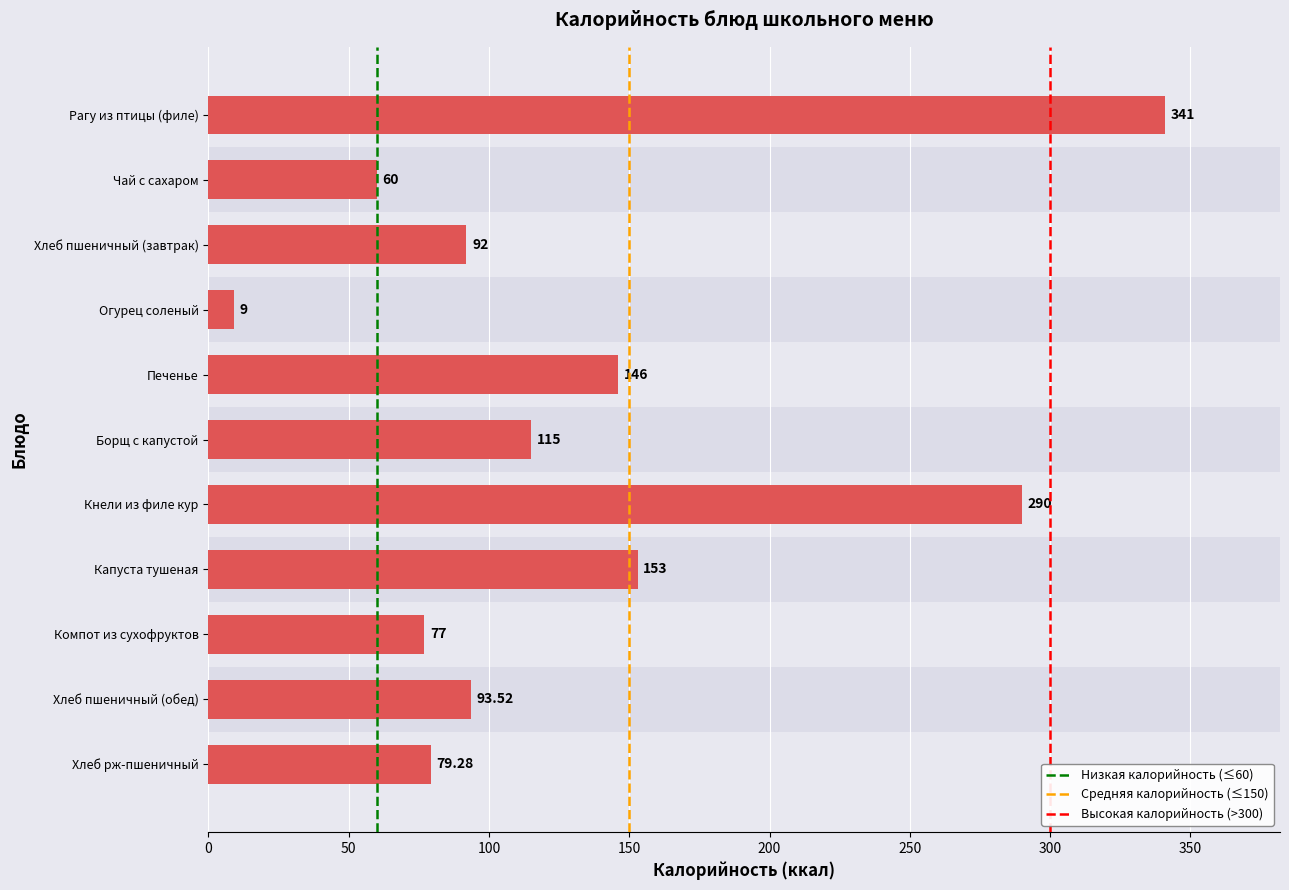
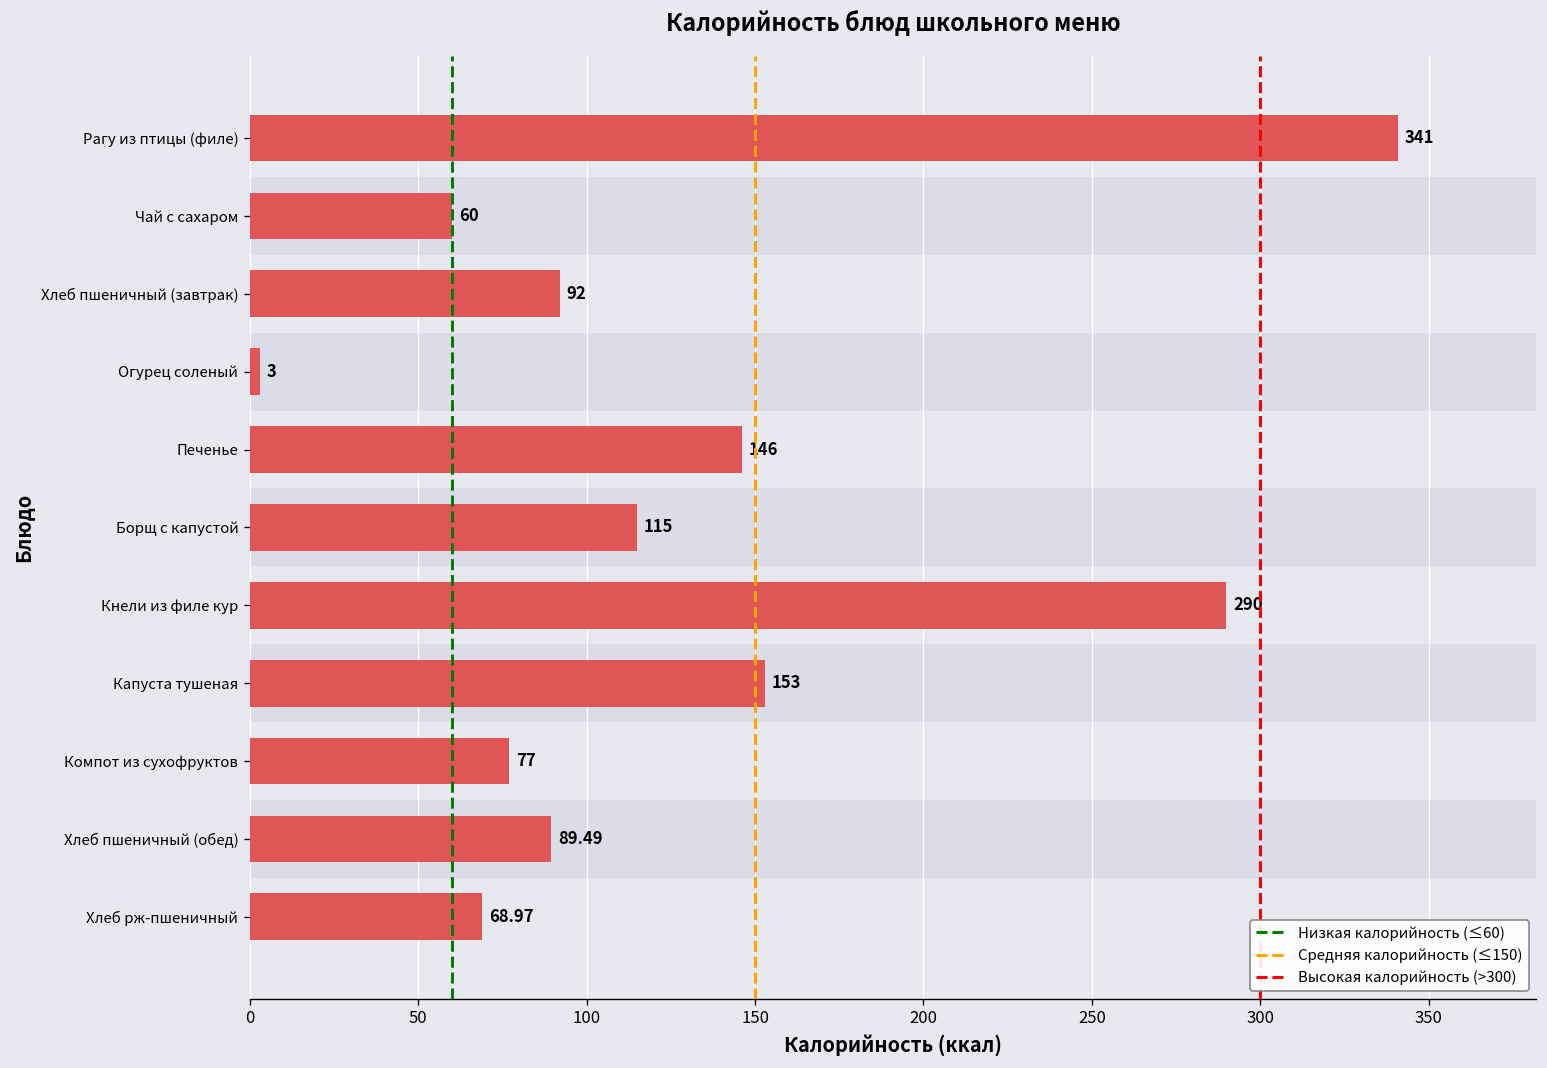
Огурец соленый: 9 -> 3
Хлеб пшеничный (обед): 93.52 -> 89.49
Хлеб рж-пшеничный: 79.28 -> 68.97
